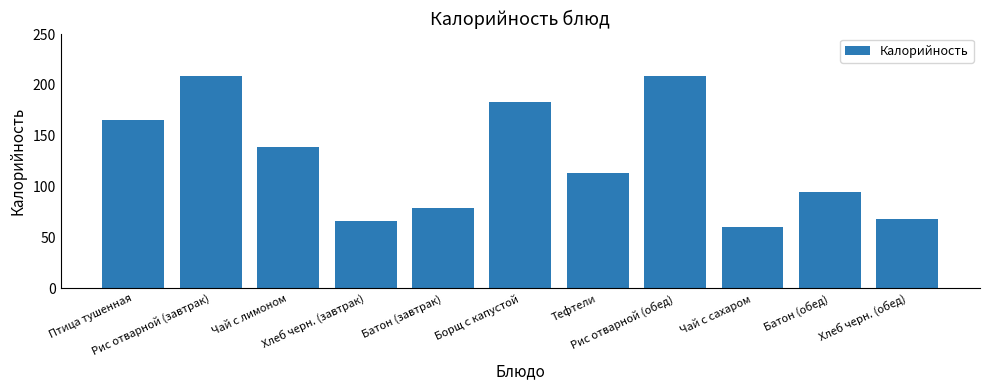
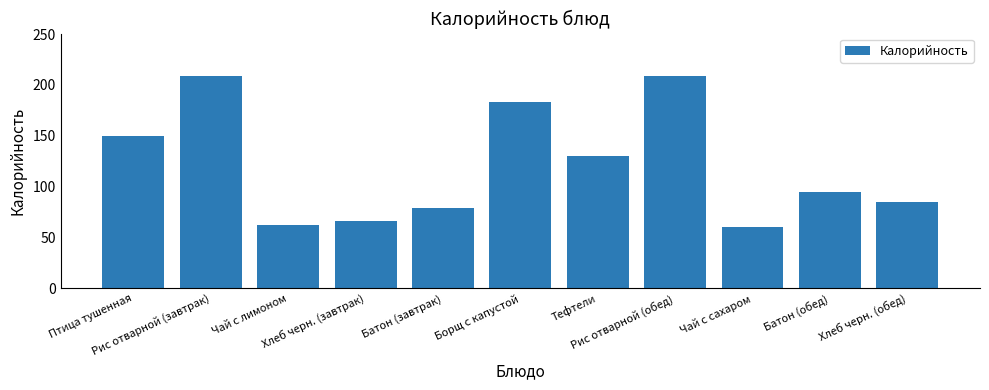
Птица тушенная: 165 -> 150
Чай с лимоном: 139 -> 62
Тефтели: 114 -> 131
Хлеб черн. (обед): 68 -> 85
